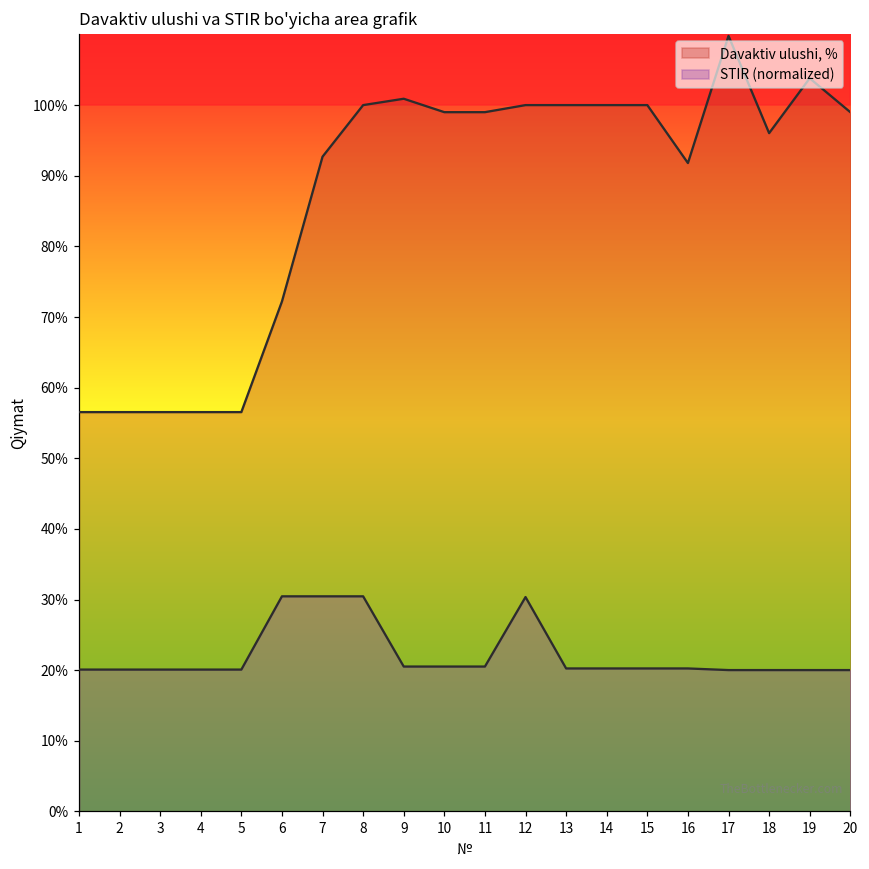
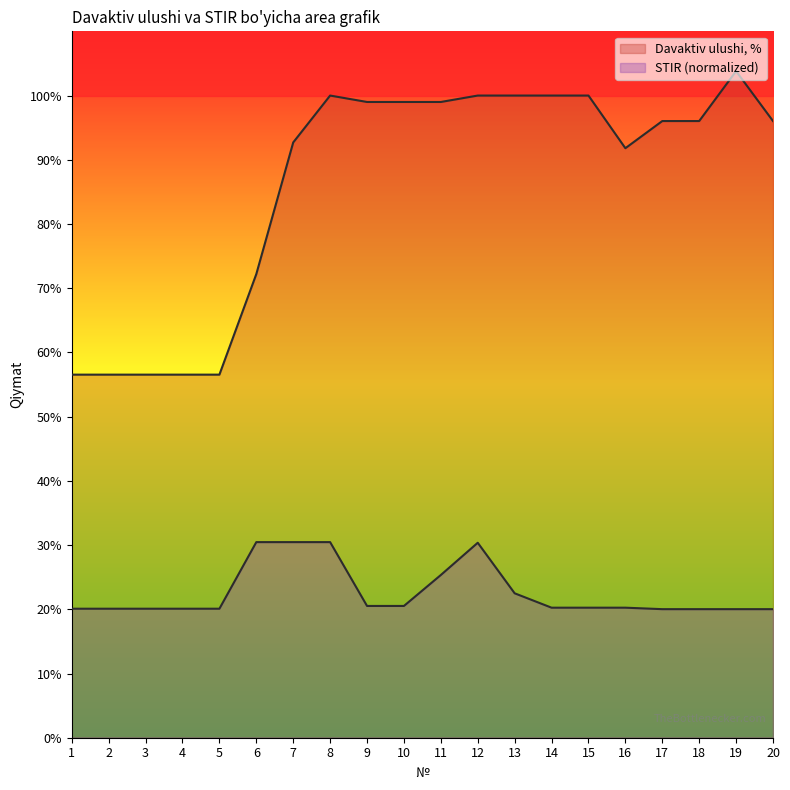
Davaktiv ulushi, %, 9: 101% -> 99%
STIR (normalized), 11: 21% -> 25%
STIR (normalized), 13: 20% -> 22%
Davaktiv ulushi, %, 17: 110% -> 96%
Davaktiv ulushi, %, 20: 99% -> 96%
